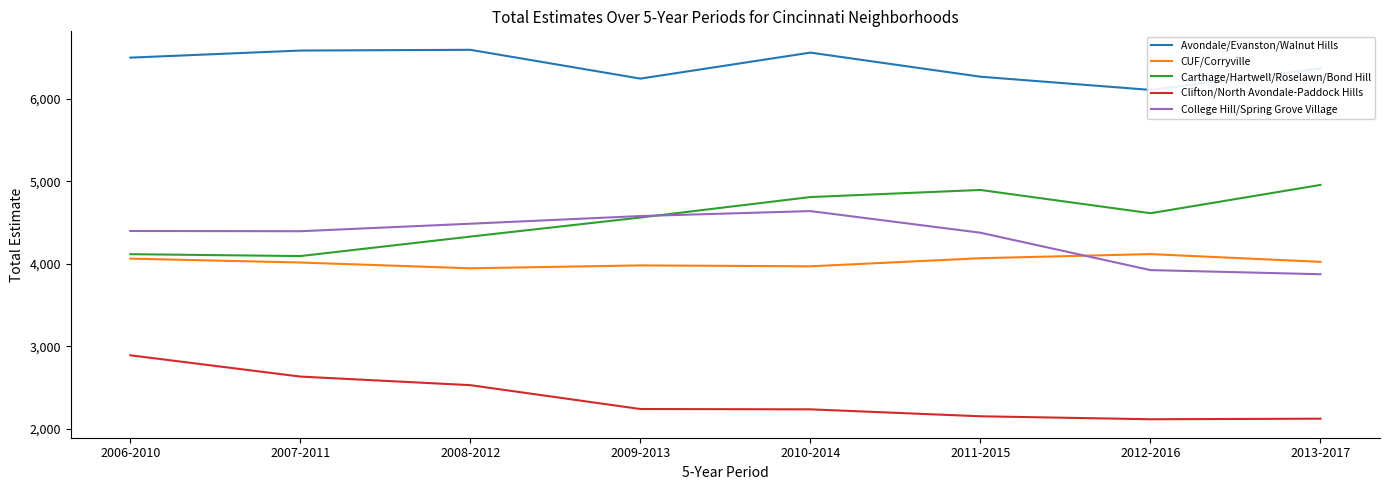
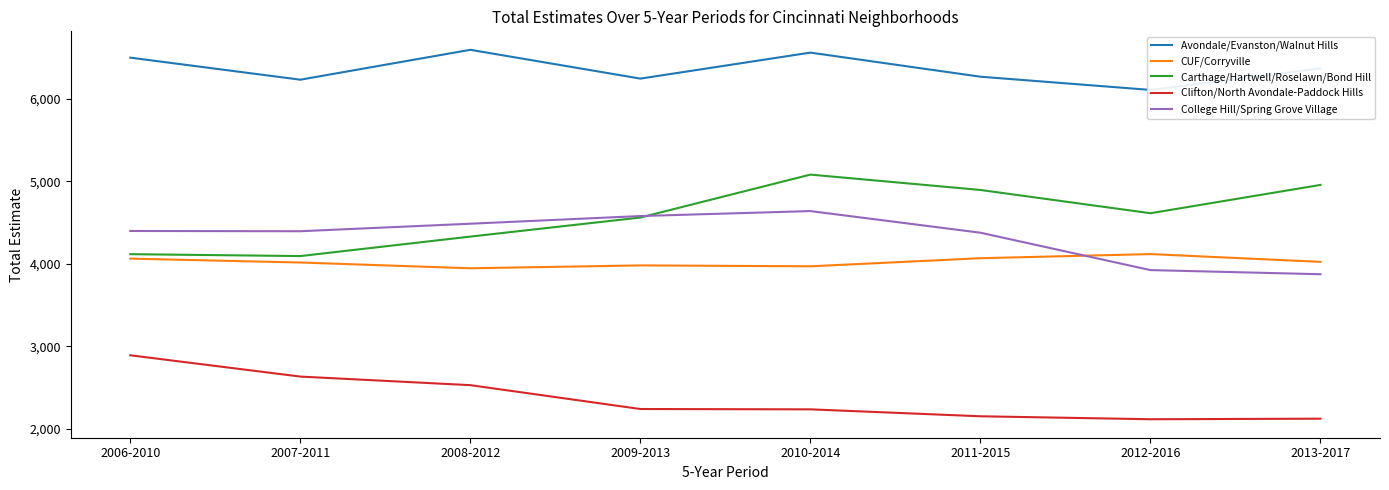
Avondale/Evanston/Walnut Hills, 2007-2011: 6,600 -> 6,200
Carthage/Hartwell/Roselawn/Bond Hill, 2010-2014: 4,800 -> 5,100
